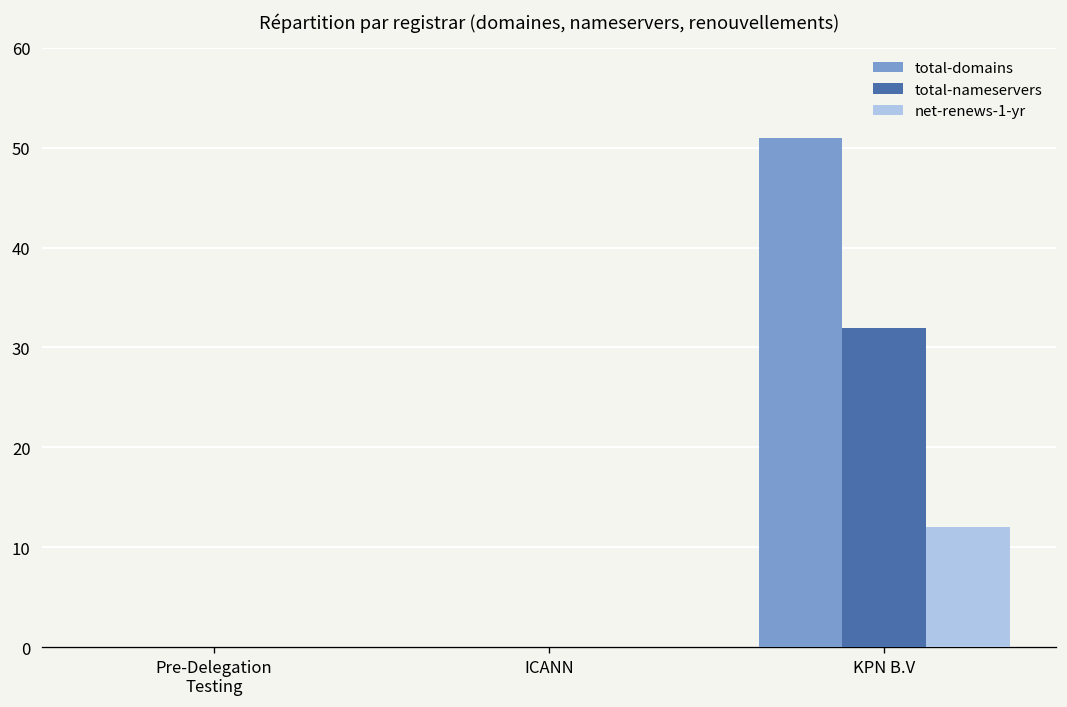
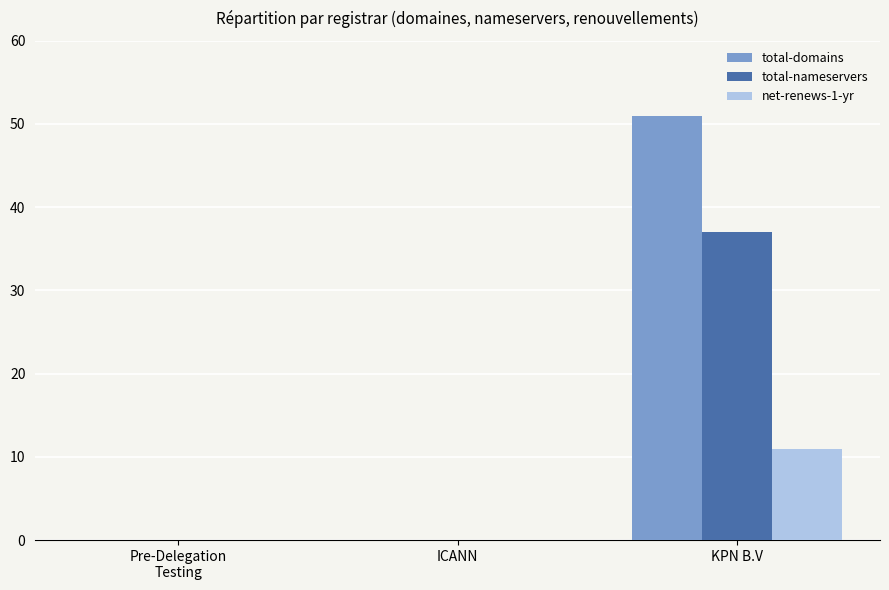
total-nameservers, KPN B.V: 32 -> 37
net-renews-1-yr, KPN B.V: 12 -> 11
